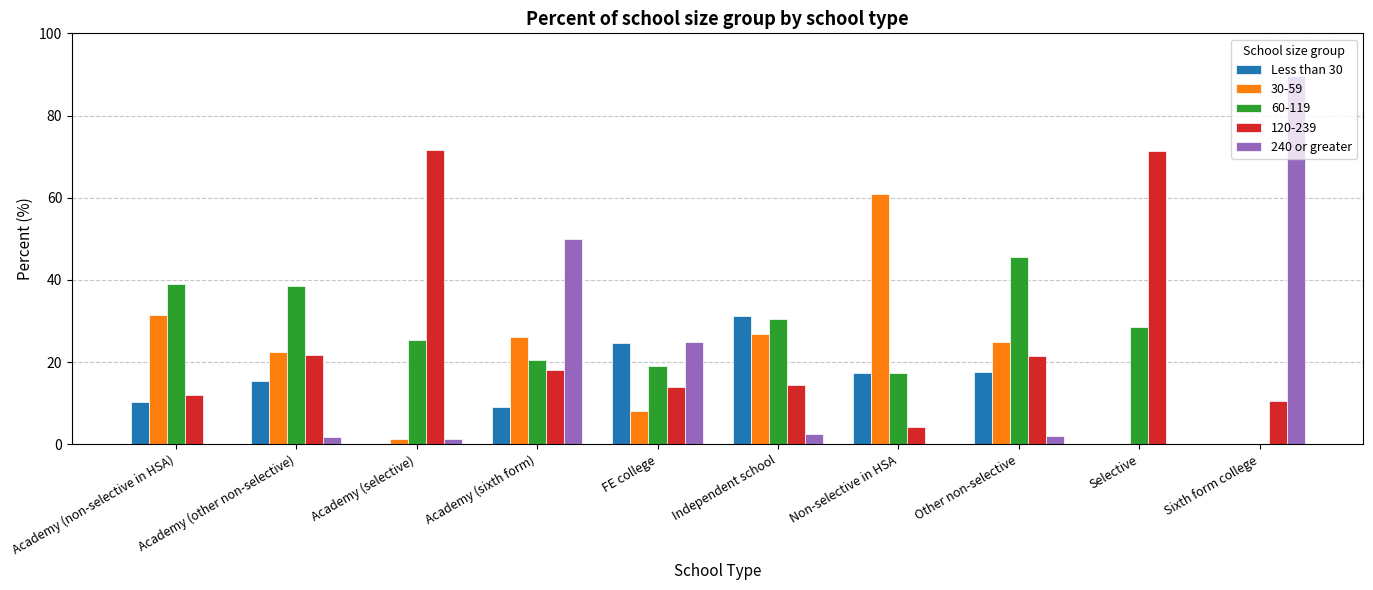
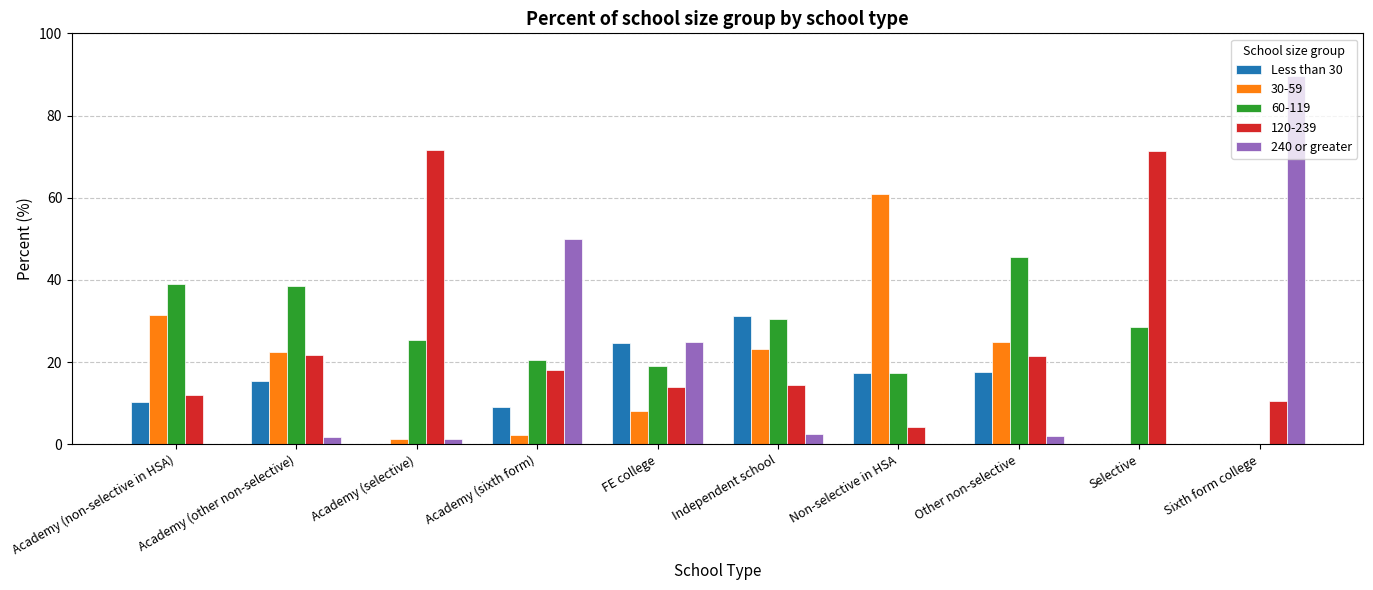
30-59, Academy (sixth form): 26 -> 2
30-59, Independent school: 27 -> 23
